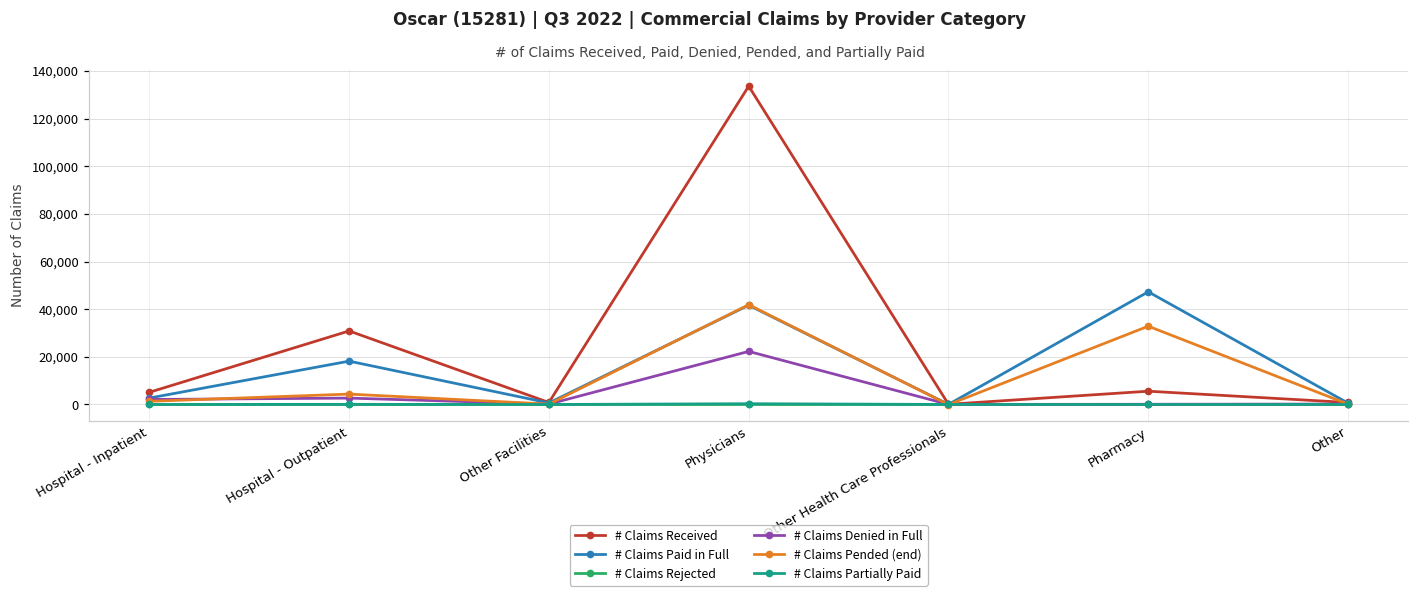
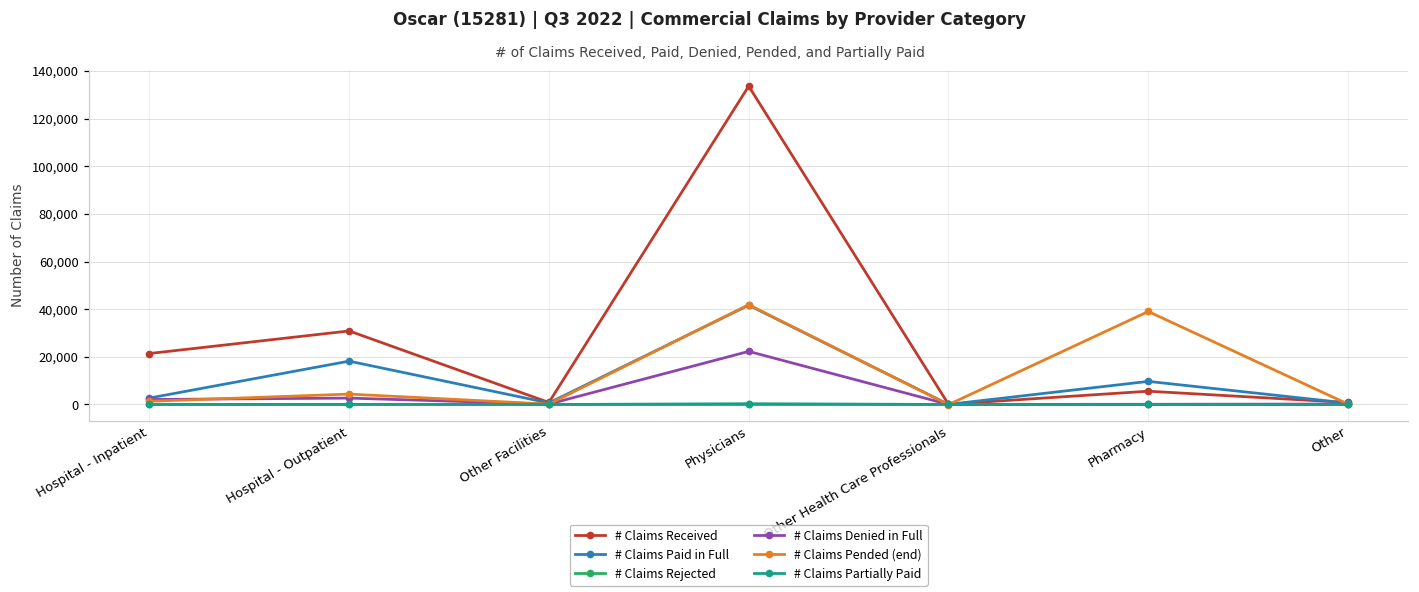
# Claims Received, Hospital - Inpatient: 5,000 -> 21,000
# Claims Paid in Full, Pharmacy: 47,000 -> 10,000
# Claims Pended (end), Pharmacy: 33,000 -> 39,000
